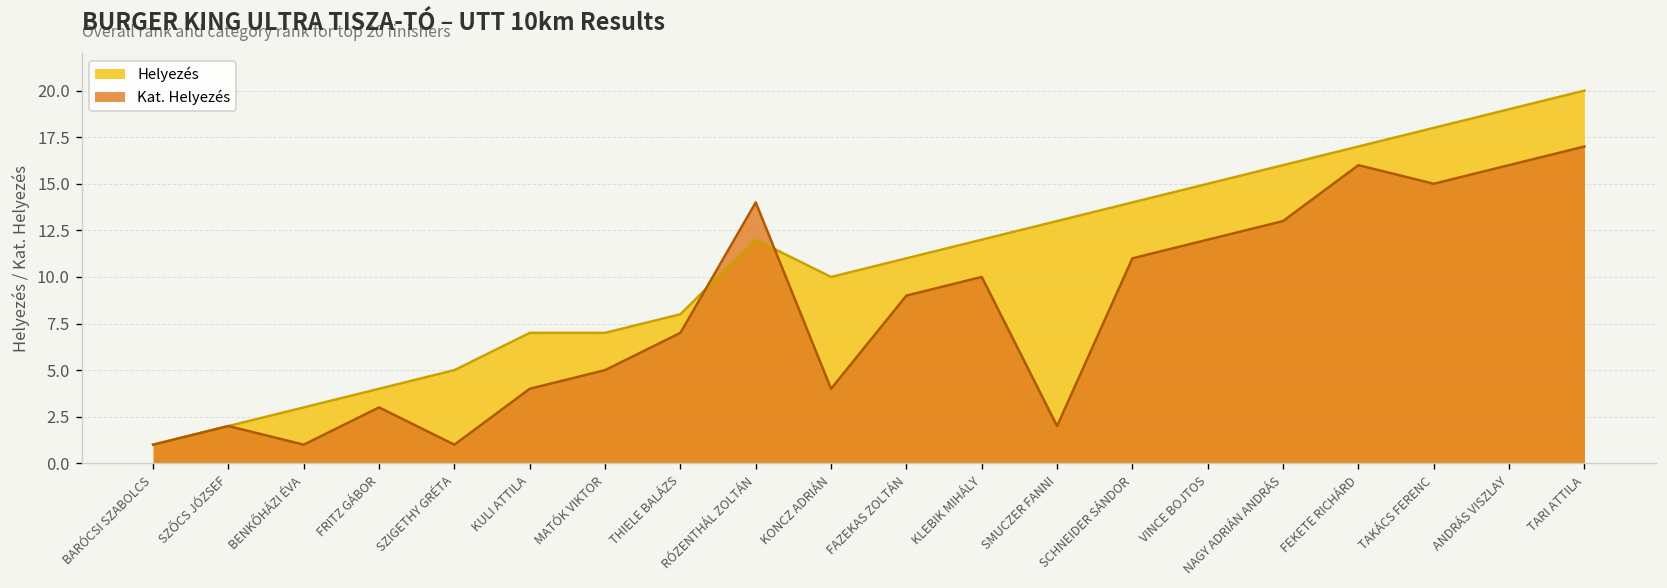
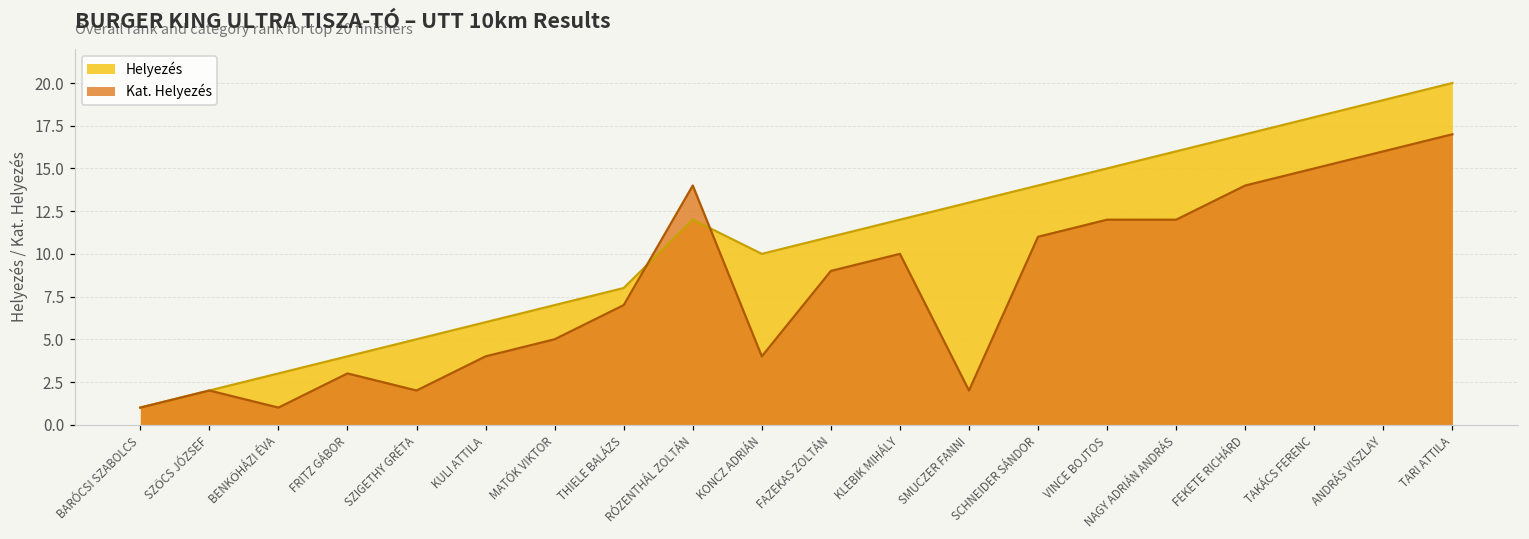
Kat. Helyezés, SZIGETHY GRÉTA: 1 -> 2
Helyezés, KULI ATTILA: 7 -> 6
Kat. Helyezés, NAGY ADRIÁN ANDRÁS: 13 -> 12
Kat. Helyezés, FEKETE RICHÁRD: 16 -> 14
